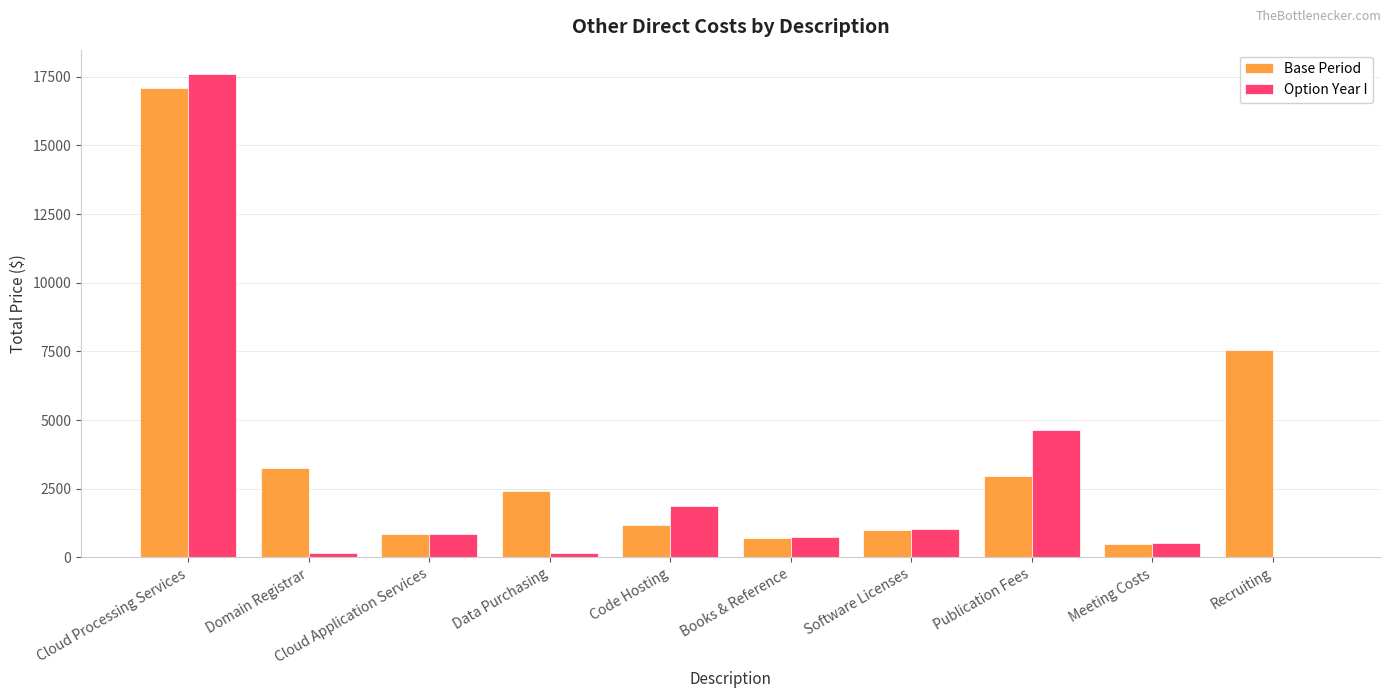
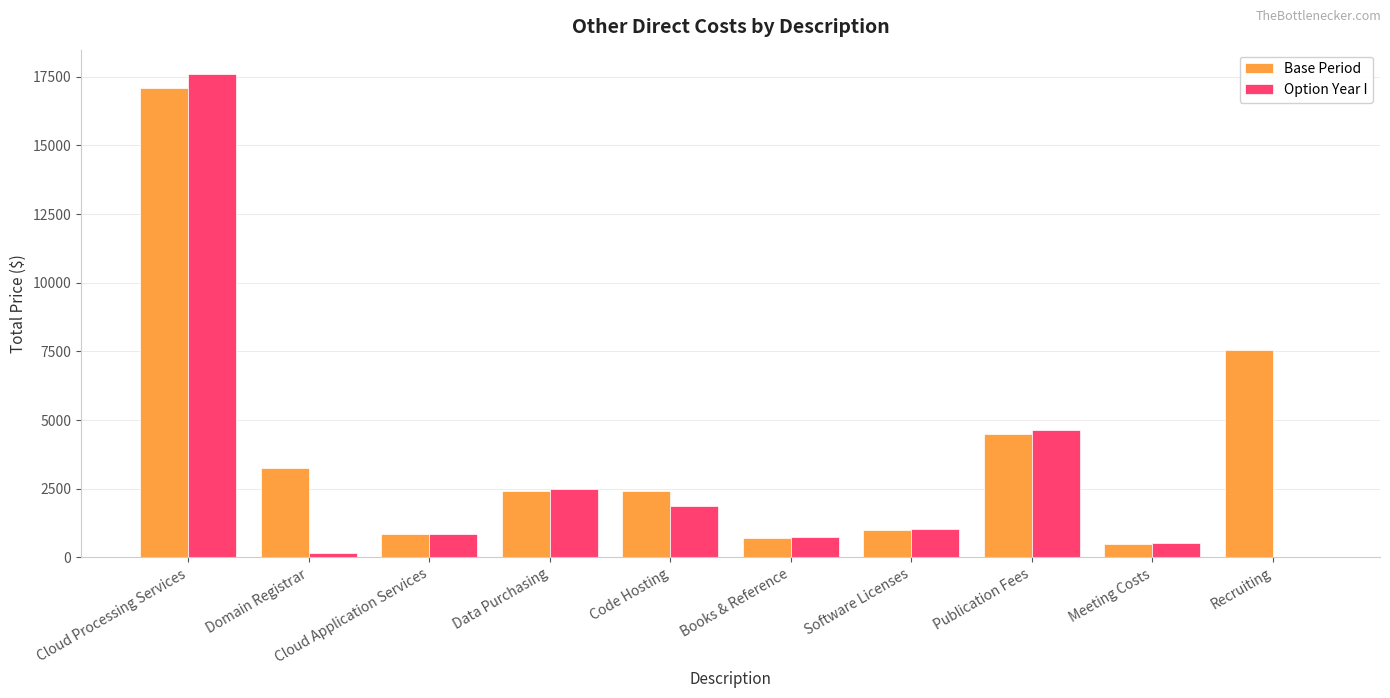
Option Year I, Data Purchasing: 200 -> 2500
Base Period, Code Hosting: 1200 -> 2400
Base Period, Publication Fees: 3000 -> 4500
